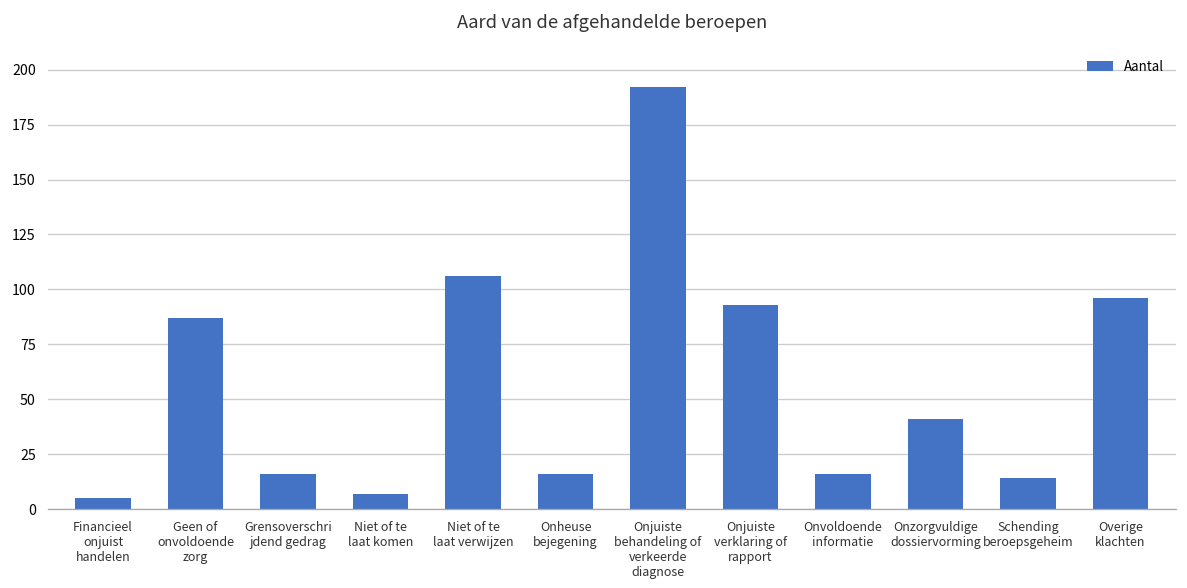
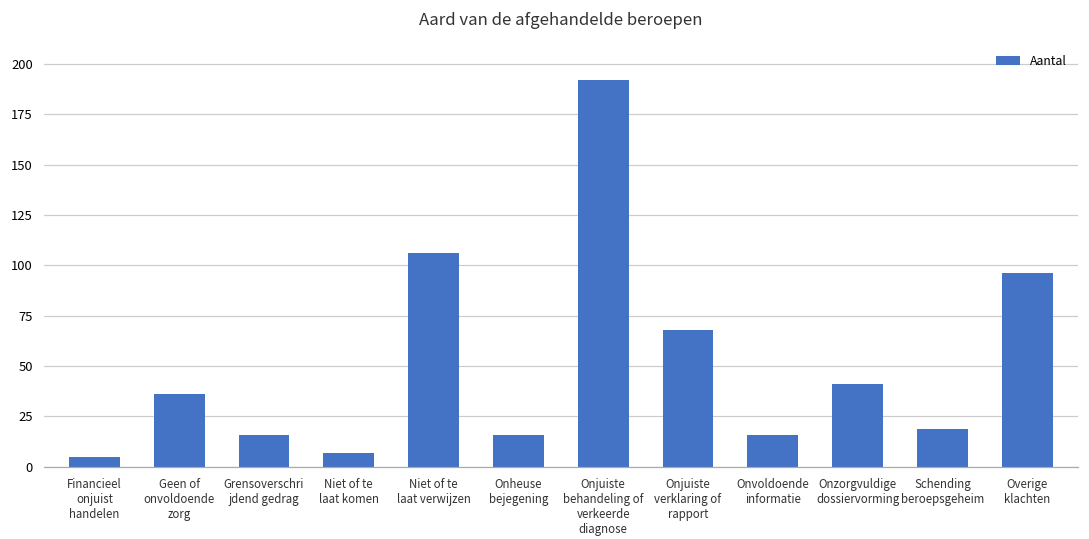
Geen of onvoldoende zorg: 87 -> 36
Onjuiste verklaring of rapport: 93 -> 68
Schending beroepsgeheim: 14 -> 19
